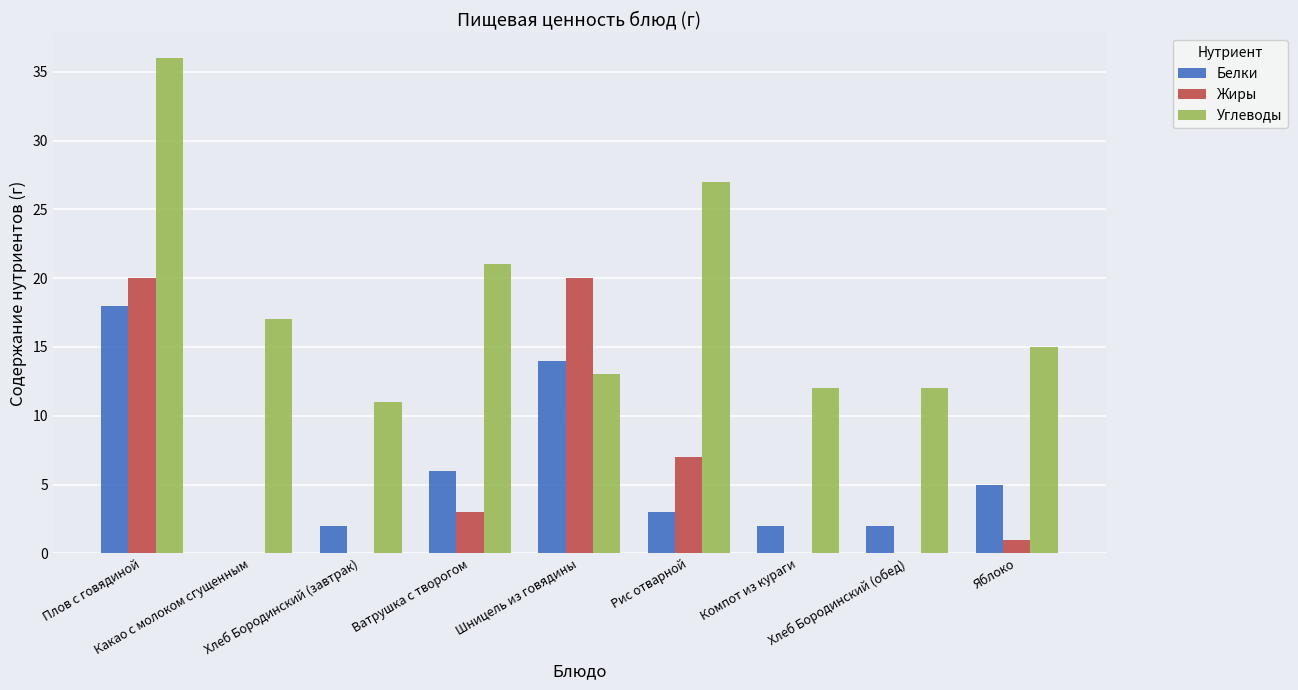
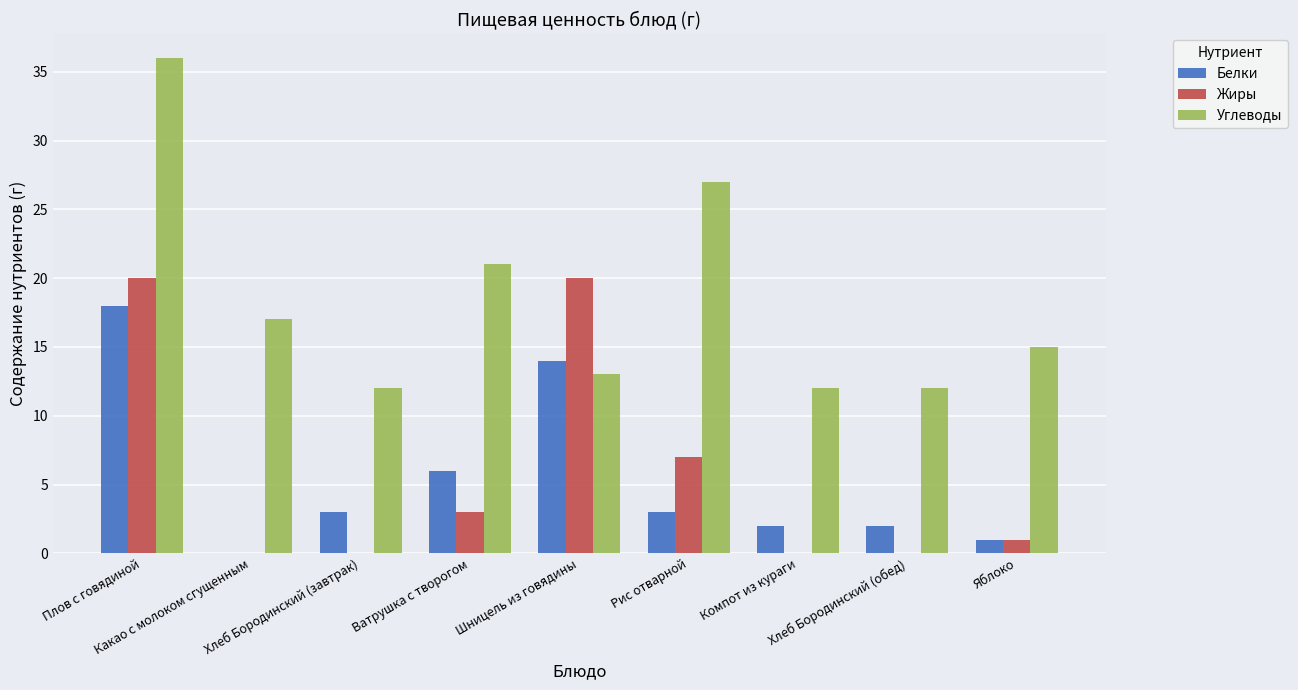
Белки, Хлеб Бородинский (завтрак): 2 -> 3
Углеводы, Хлеб Бородинский (завтрак): 11 -> 12
Белки, Яблоко: 5 -> 1
